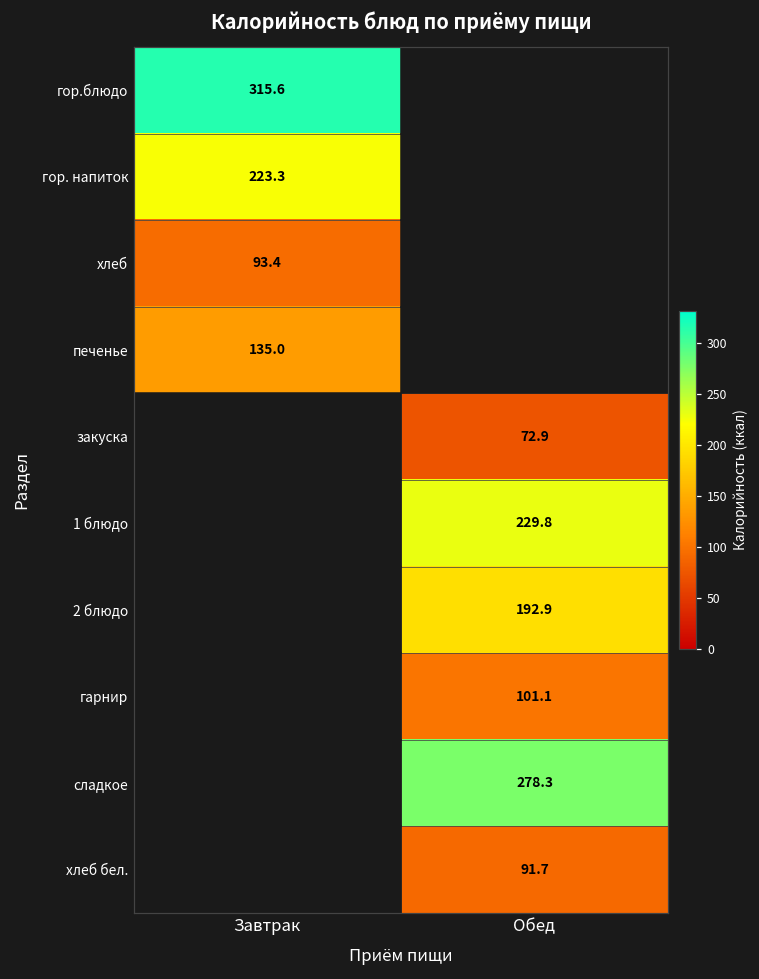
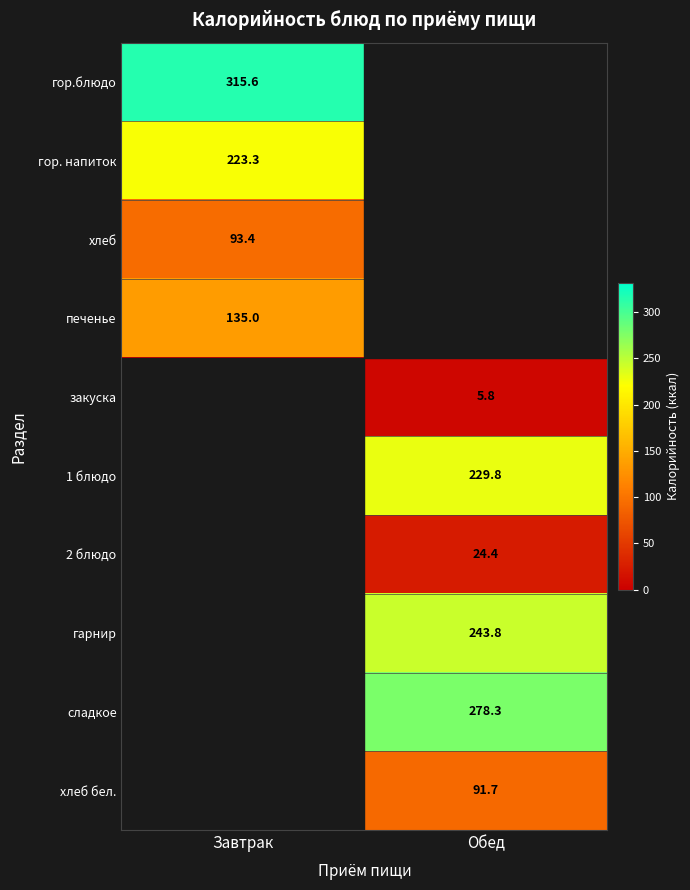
закуска, Обед: 72.9 -> 5.8
2 блюдо, Обед: 192.9 -> 24.4
гарнир, Обед: 101.1 -> 243.8
